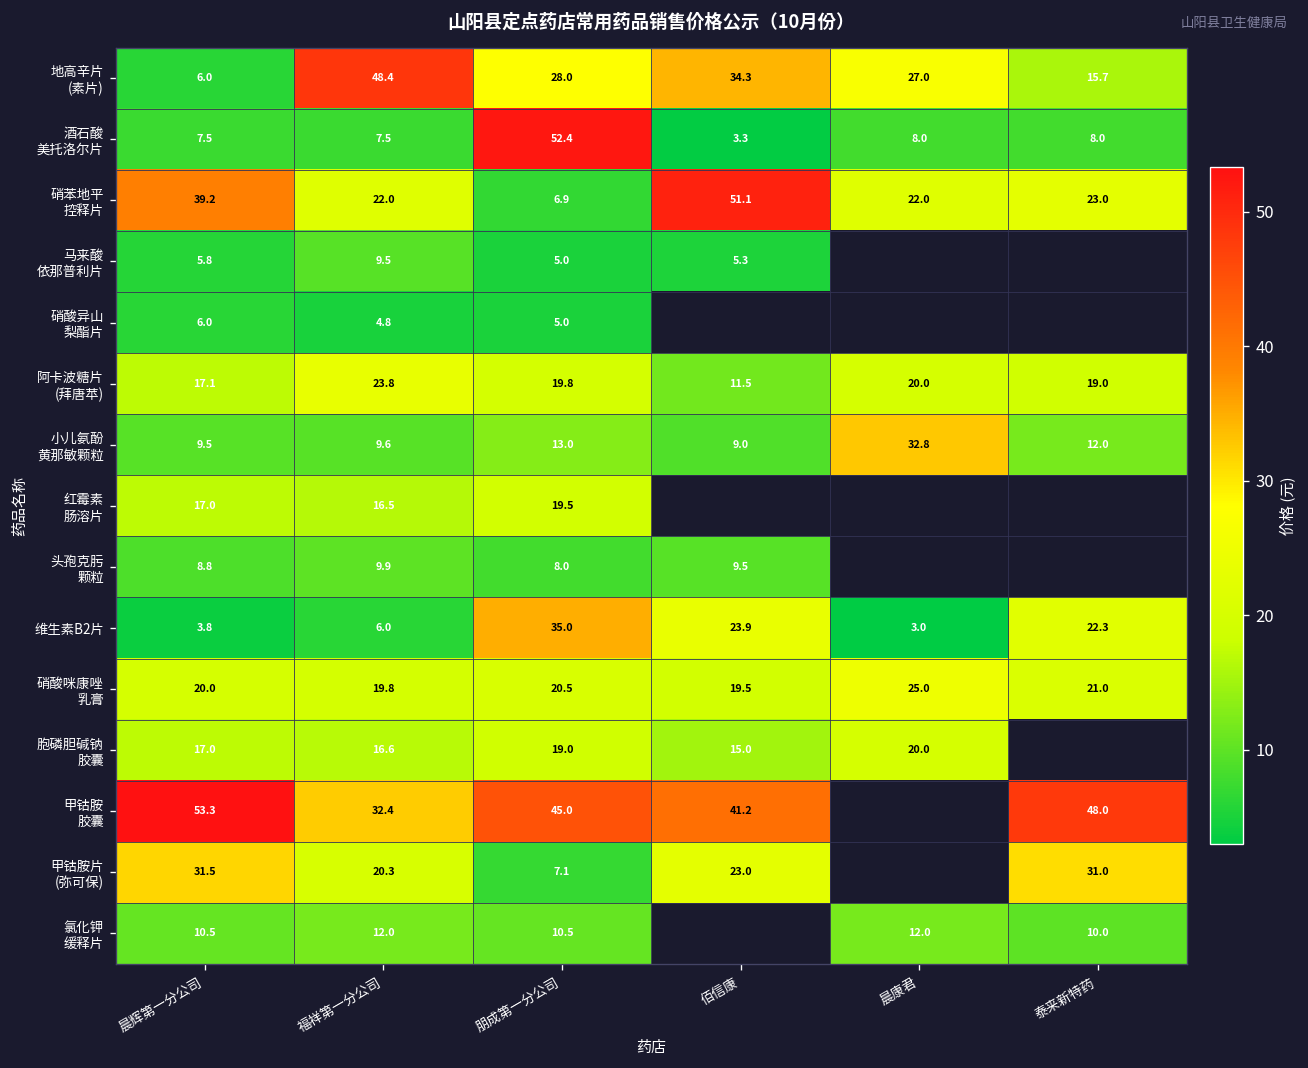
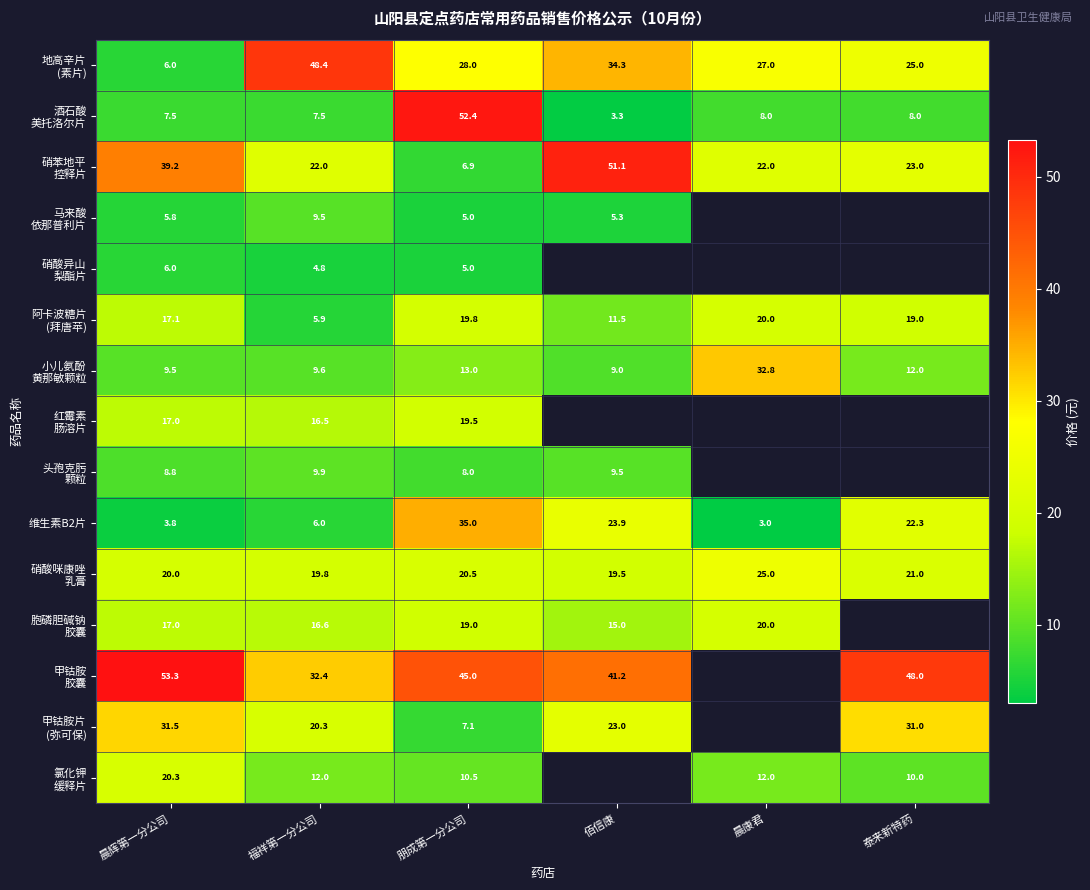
地高辛片 (素片), 泰来新特药: 15.7 -> 25.0
阿卡波糖片 (拜唐苹), 福祥第一分公司: 23.8 -> 5.9
氯化钾 缓释片, 晨辉第一分公司: 10.5 -> 20.3
